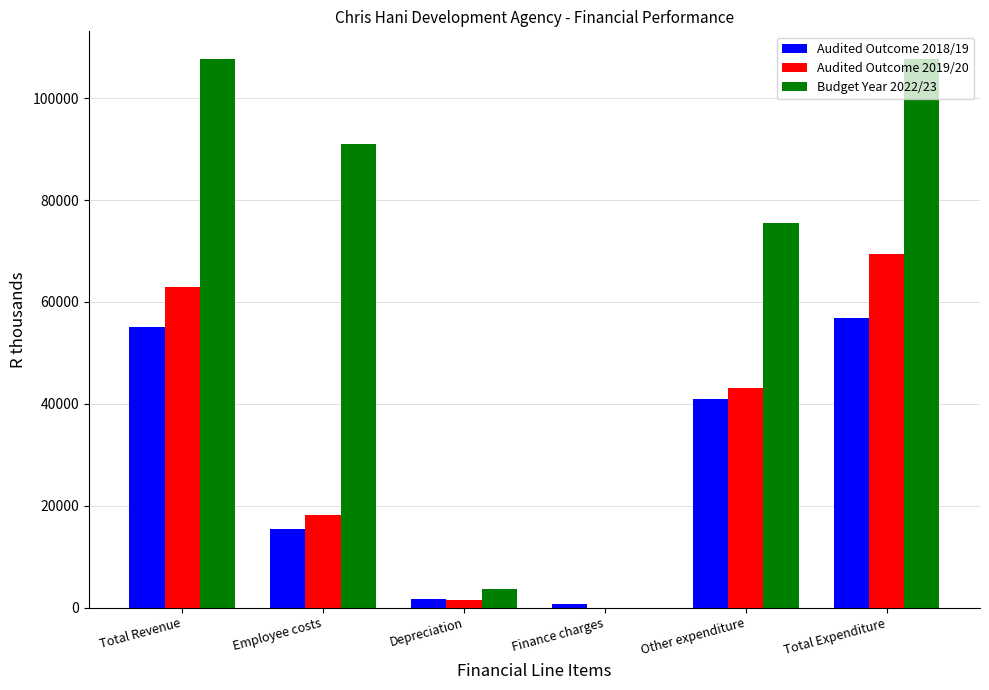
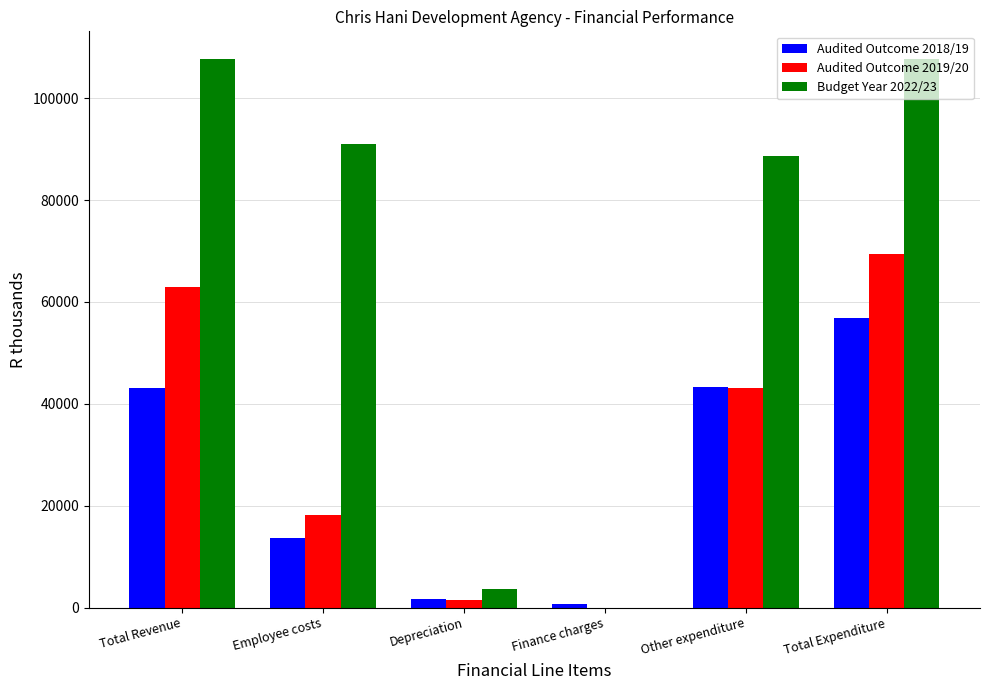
Audited Outcome 2018/19, Total Revenue: 55000 -> 43000
Audited Outcome 2018/19, Employee costs: 15000 -> 14000
Audited Outcome 2018/19, Other expenditure: 41000 -> 43000
Budget Year 2022/23, Other expenditure: 75000 -> 89000
